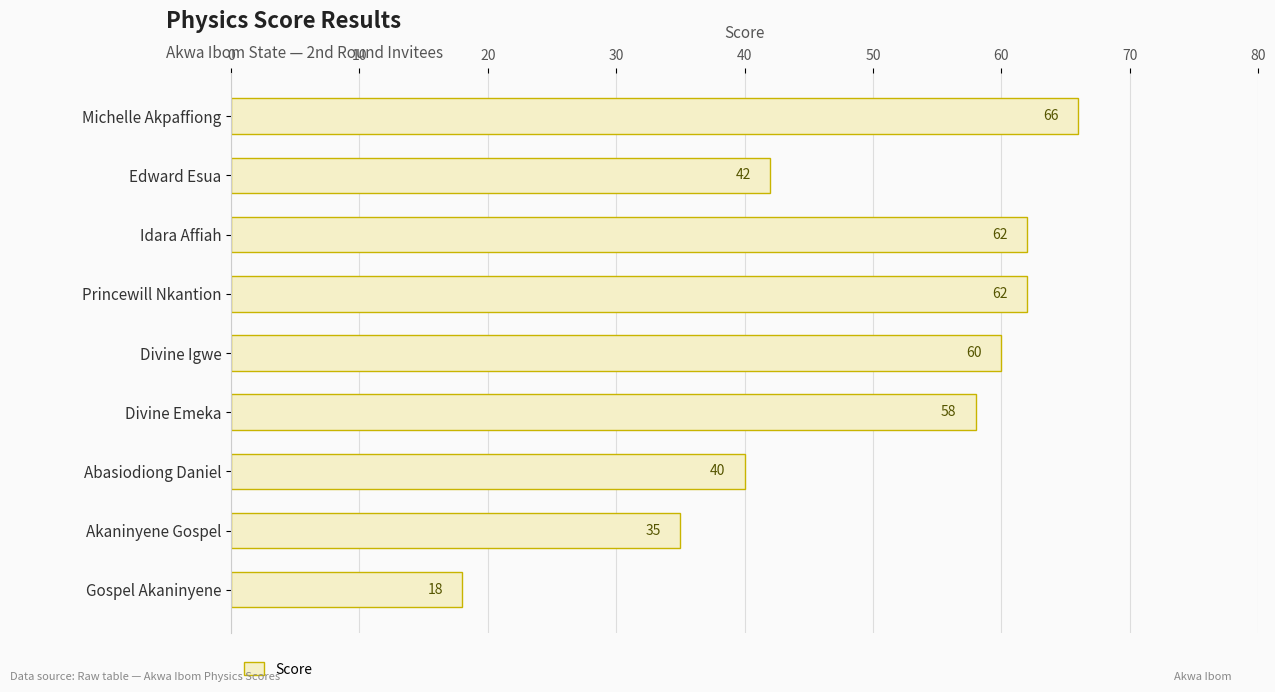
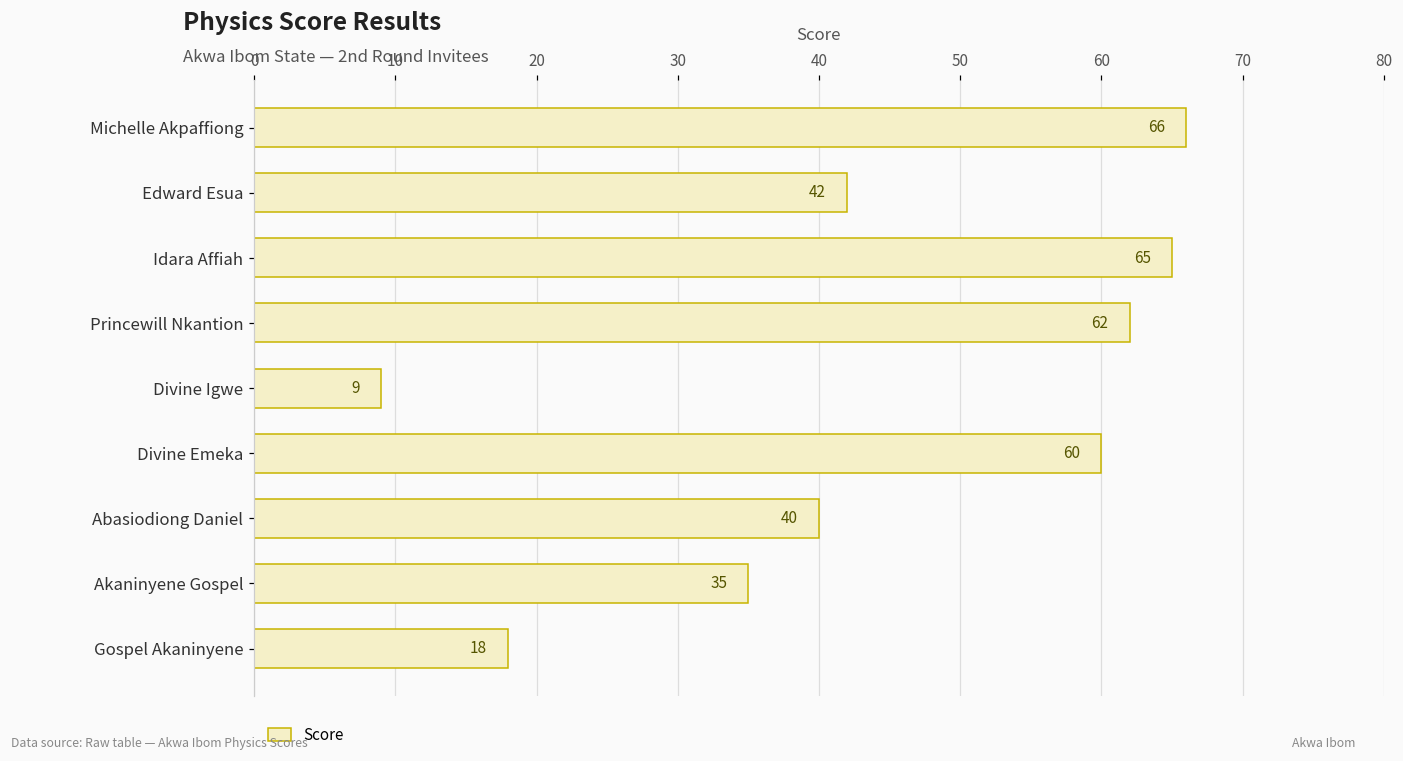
Idara Affiah: 62 -> 65
Divine Igwe: 60 -> 9
Divine Emeka: 58 -> 60
